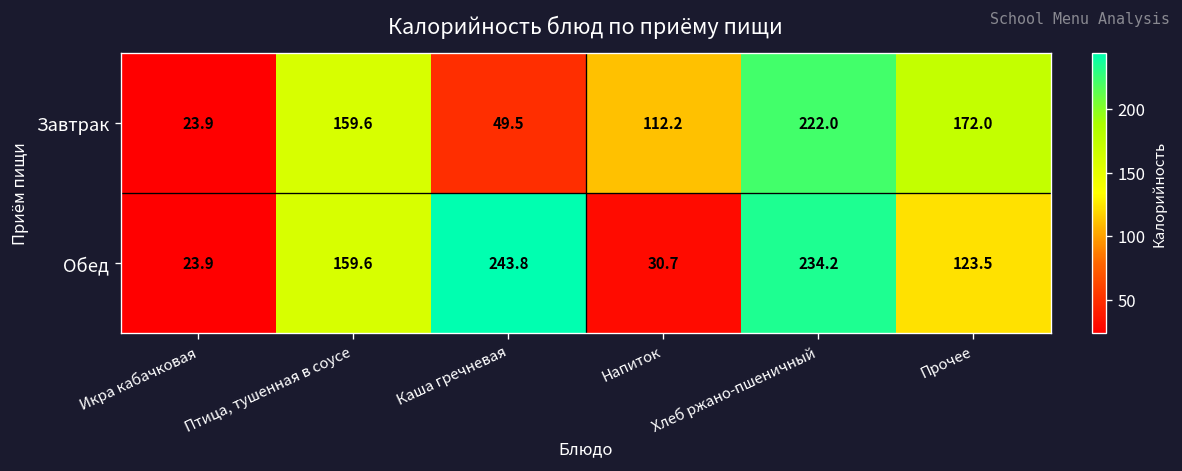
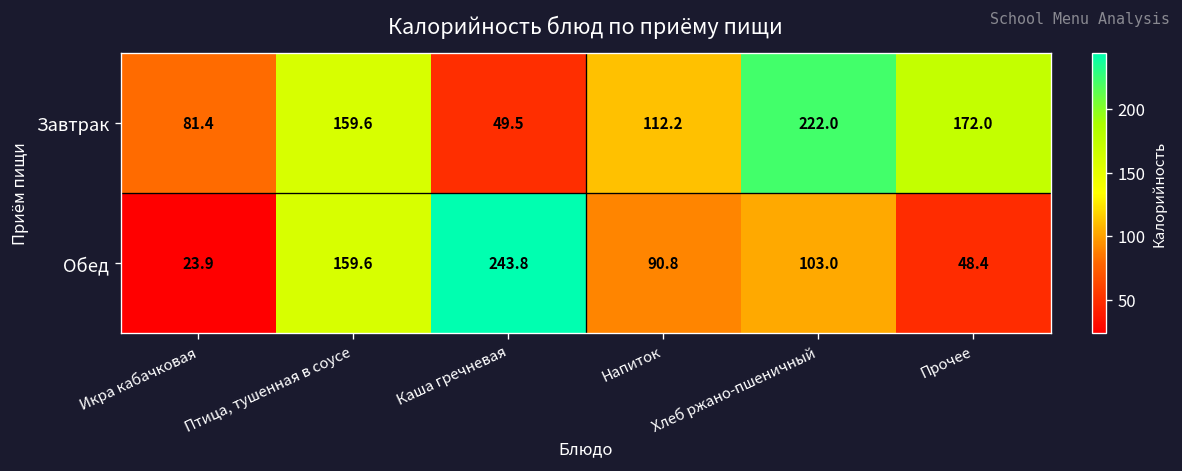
Завтрак, Икра кабачковая: 23.9 -> 81.4
Обед, Напиток: 30.7 -> 90.8
Обед, Хлеб ржано-пшеничный: 234.2 -> 103.0
Обед, Прочее: 123.5 -> 48.4
